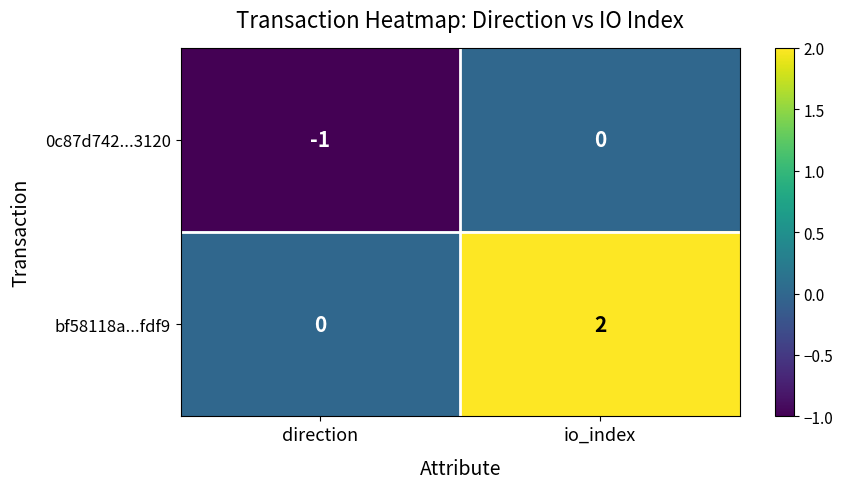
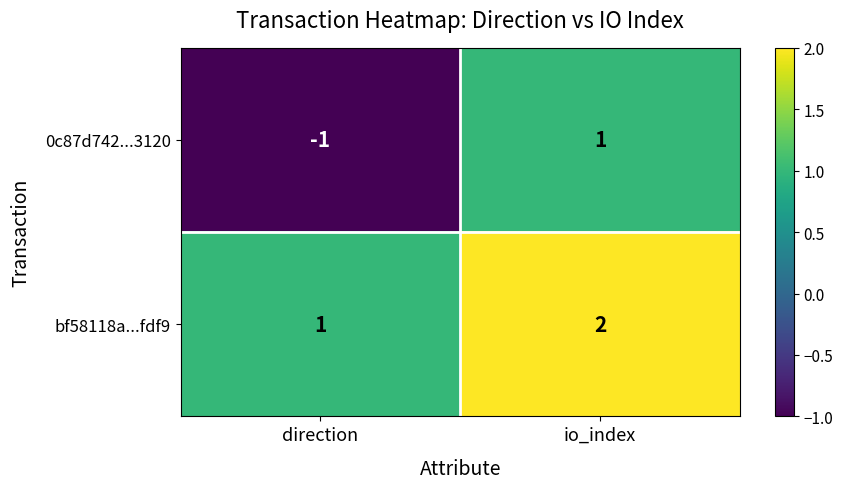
0c87d742...3120, io_index: 0 -> 1
bf58118a...fdf9, direction: 0 -> 1
